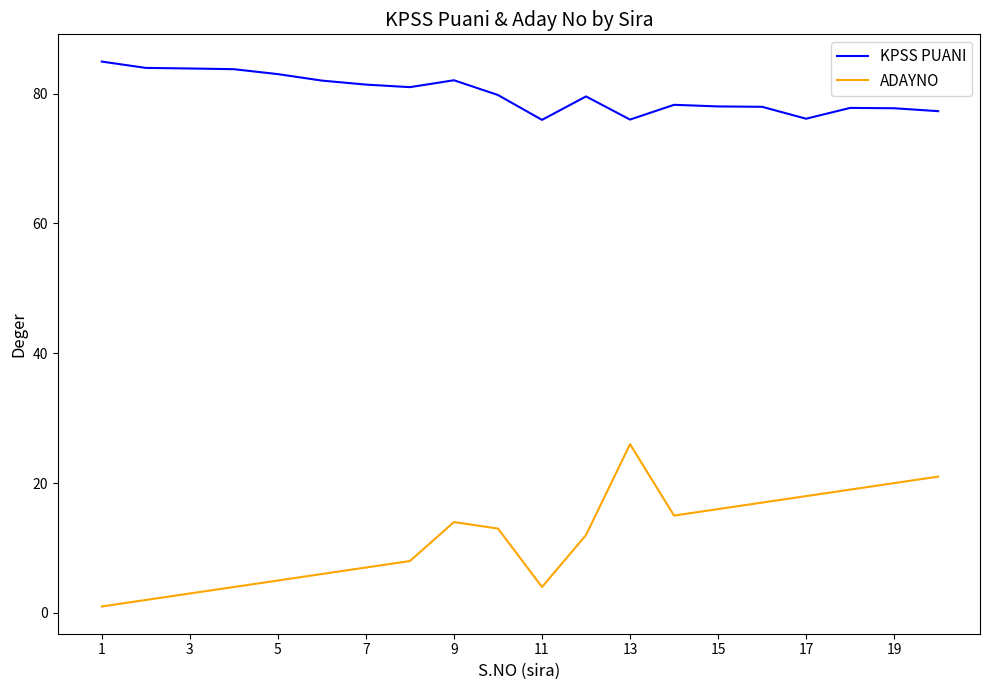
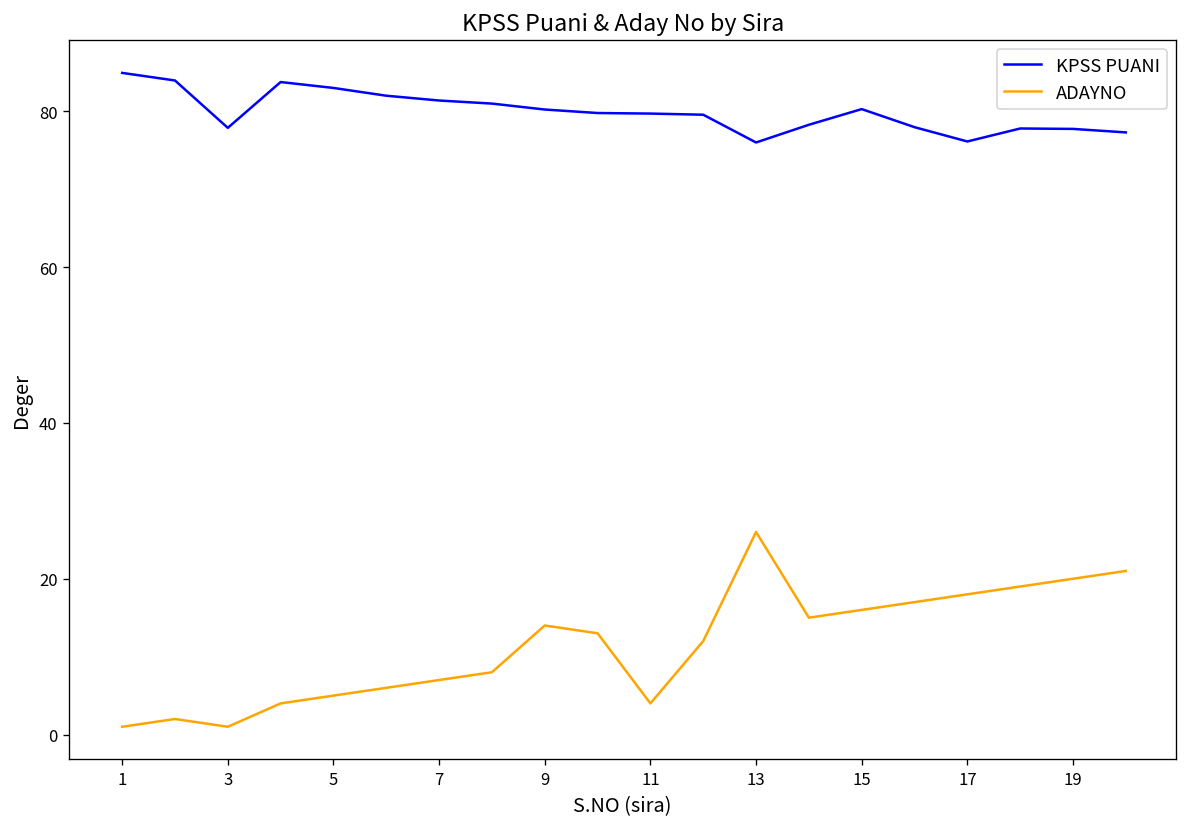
KPSS PUANI, 3: 84 -> 78
ADAYNO, 3: 3 -> 1
KPSS PUANI, 9: 82 -> 80
KPSS PUANI, 11: 76 -> 80
KPSS PUANI, 15: 78 -> 80
